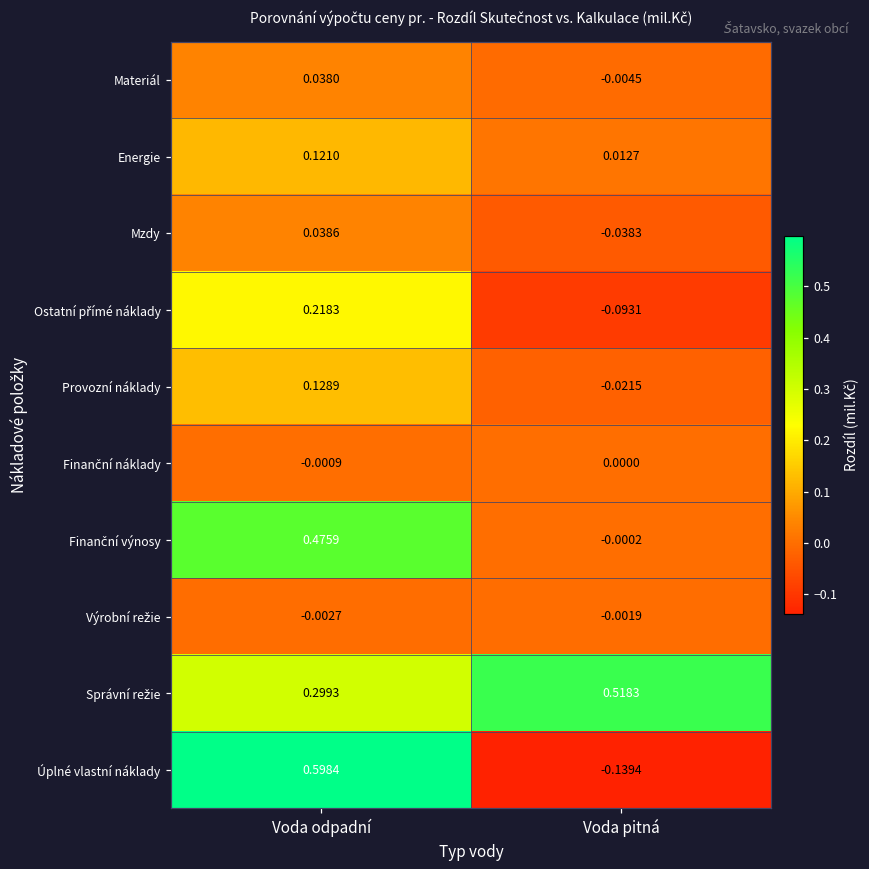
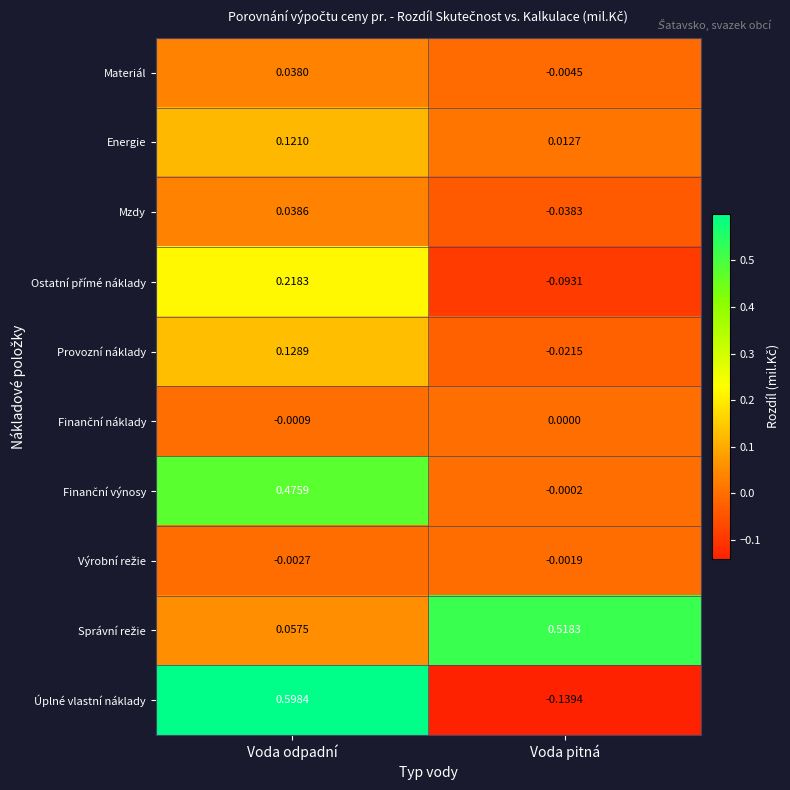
Správní režie, Voda odpadní: 0.2993 -> 0.0575
